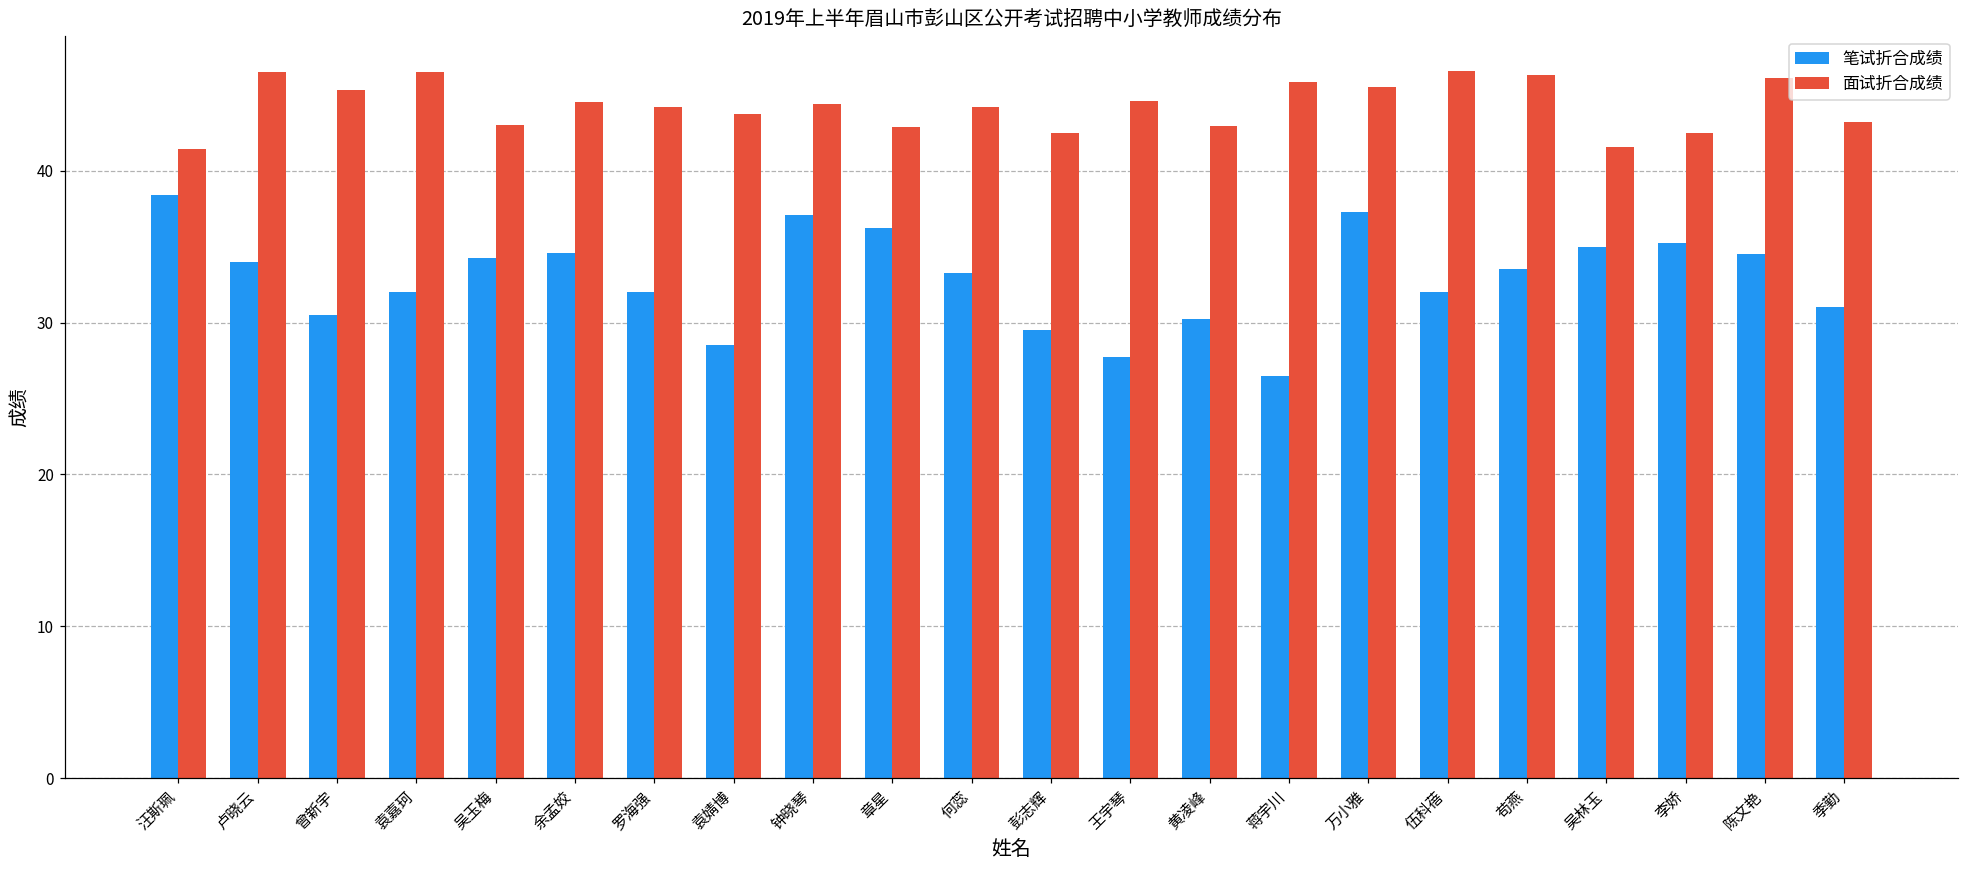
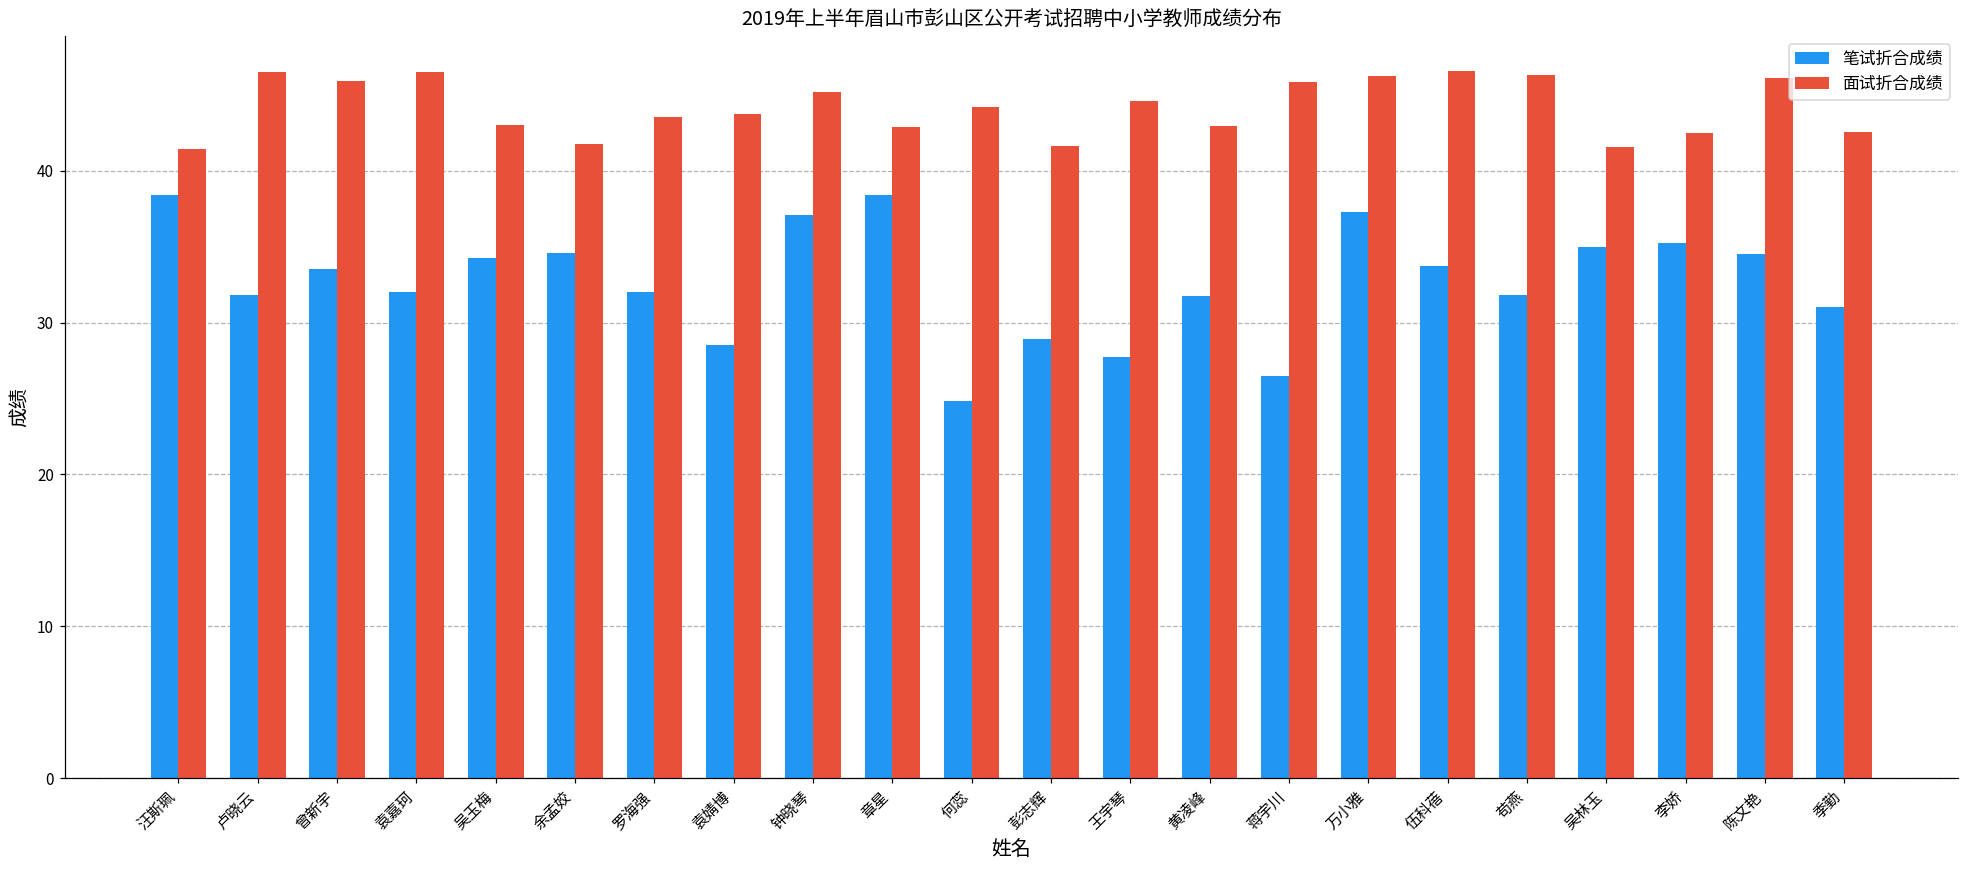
笔试折合成绩, 卢晓云: 34.0 -> 31.8
笔试折合成绩, 曾新宇: 30.5 -> 33.5
面试折合成绩, 曾新宇: 45.3 -> 45.9
面试折合成绩, 余孟姣: 44.6 -> 41.8
面试折合成绩, 罗海强: 44.2 -> 43.5
面试折合成绩, 钟晓琴: 44.4 -> 45.2
笔试折合成绩, 章星: 36.3 -> 38.4
笔试折合成绩, 何蕊: 33.3 -> 24.9
笔试折合成绩, 彭志辉: 29.5 -> 28.9
面试折合成绩, 彭志辉: 42.5 -> 41.6
笔试折合成绩, 黄凌峰: 30.2 -> 31.8
面试折合成绩, 万小雅: 45.5 -> 46.2
笔试折合成绩, 伍科蓓: 32.0 -> 33.7
笔试折合成绩, 苟燕: 33.5 -> 31.8
面试折合成绩, 季勤: 43.2 -> 42.6
